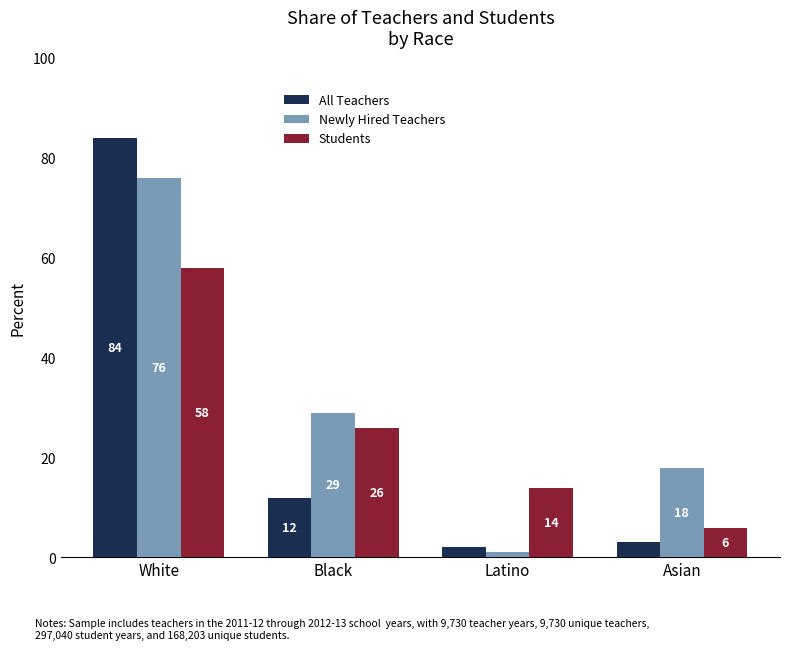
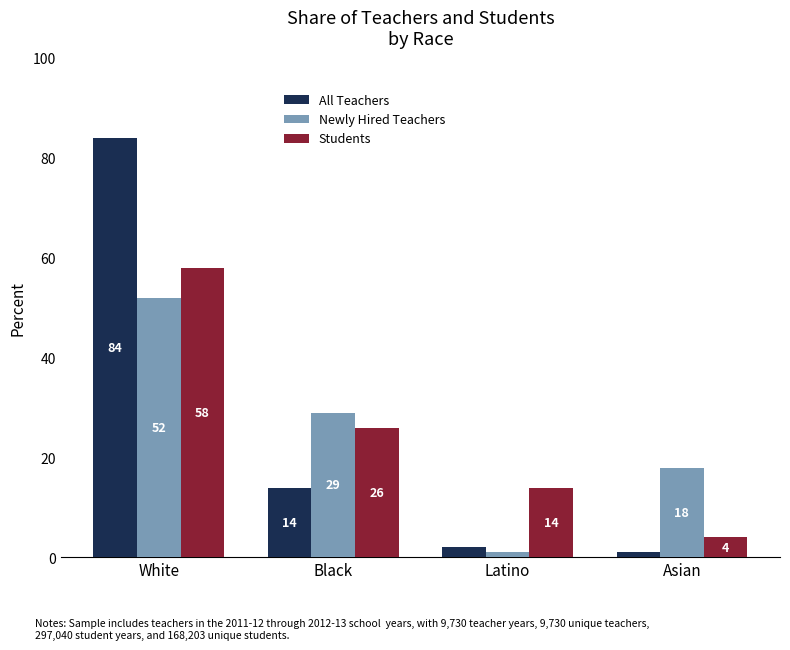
Newly Hired Teachers, White: 76 -> 52
All Teachers, Black: 12 -> 14
All Teachers, Asian: 3 -> 1
Students, Asian: 6 -> 4
